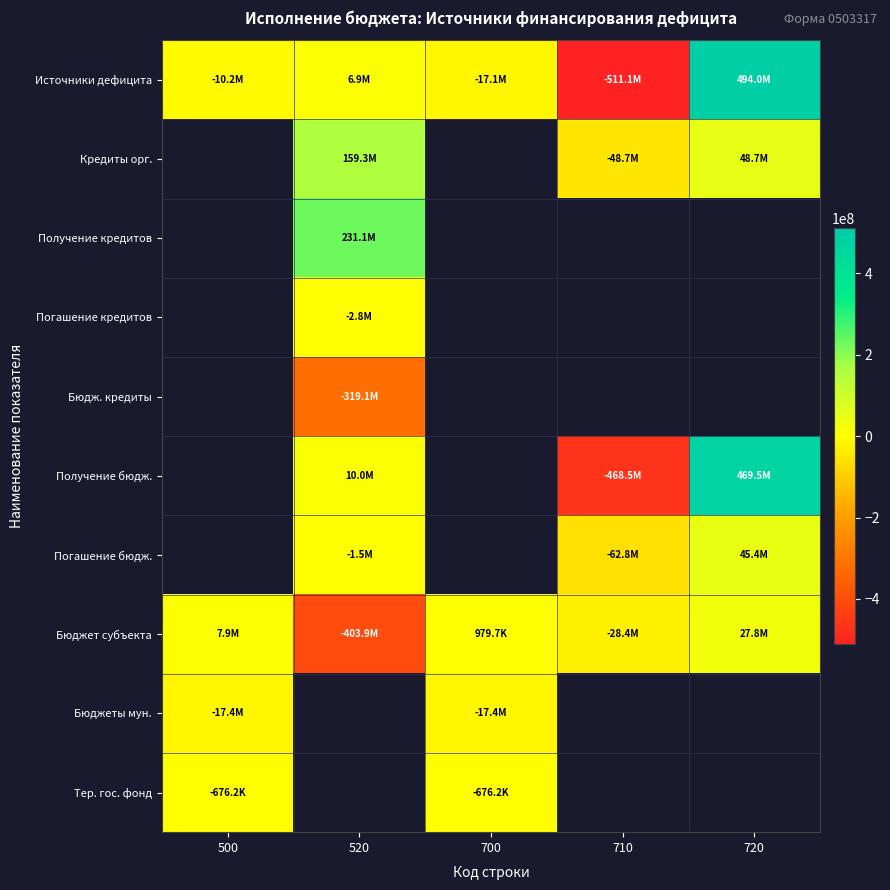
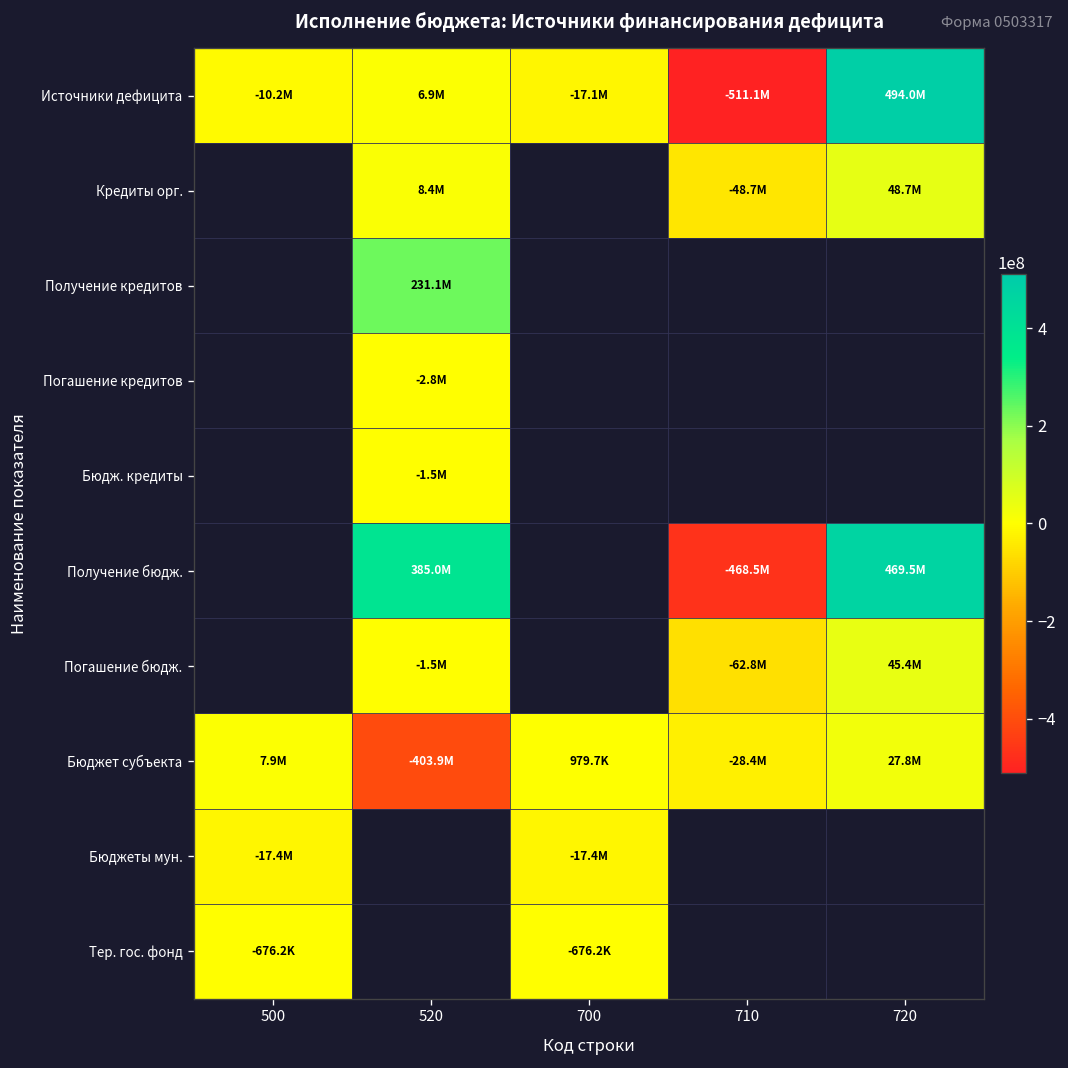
Кредиты орг., 520: 159.3M -> 8.4M
Бюдж. кредиты, 520: -319.1M -> -1.5M
Получение бюдж., 520: 10.0M -> 385.0M
